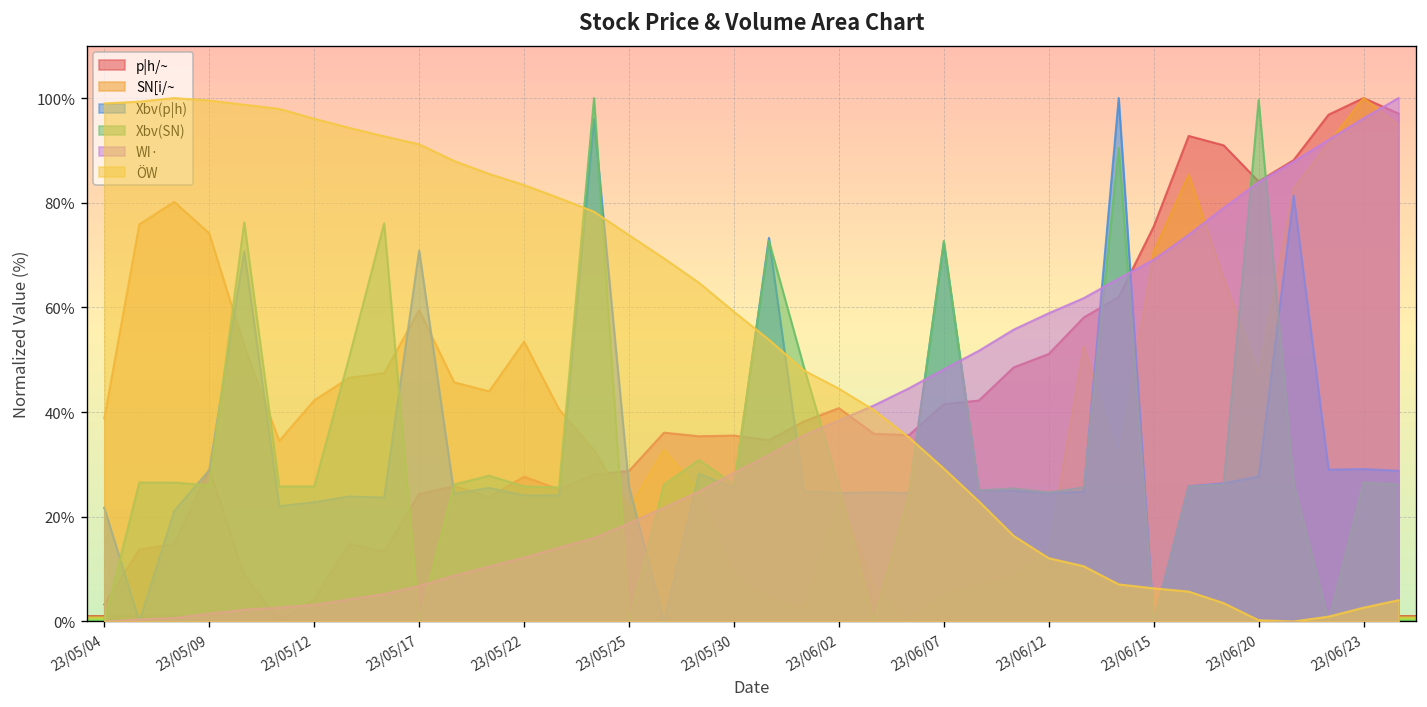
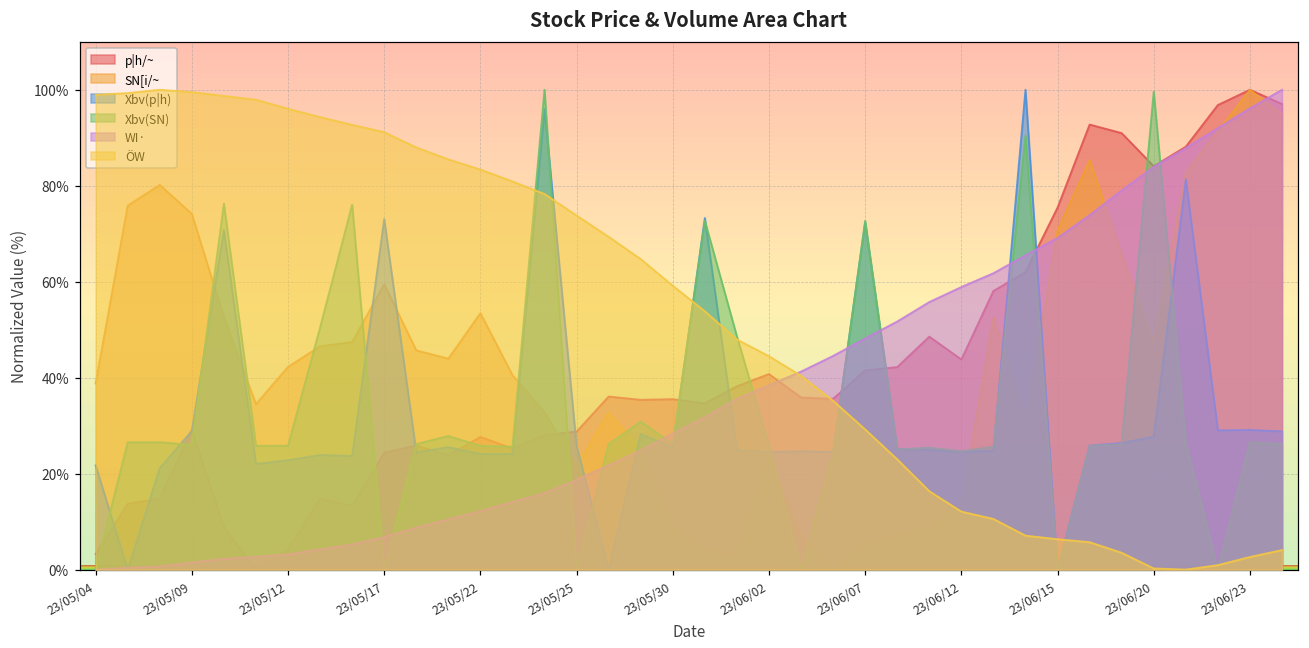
Xbv(p|h), 23/05/17: 71% -> 73%
p|h/~, 23/06/12: 51% -> 44%
